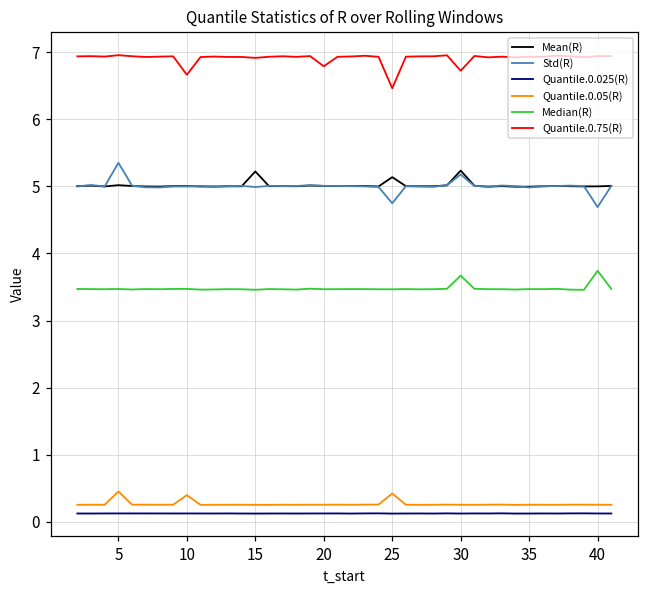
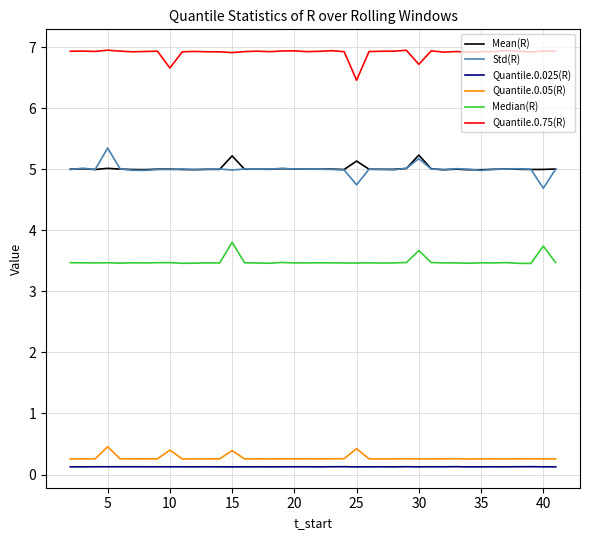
Quantile.0.05(R), 15: 0.3 -> 0.4
Median(R), 15: 3.5 -> 3.8
Quantile.0.75(R), 20: 6.8 -> 6.9
